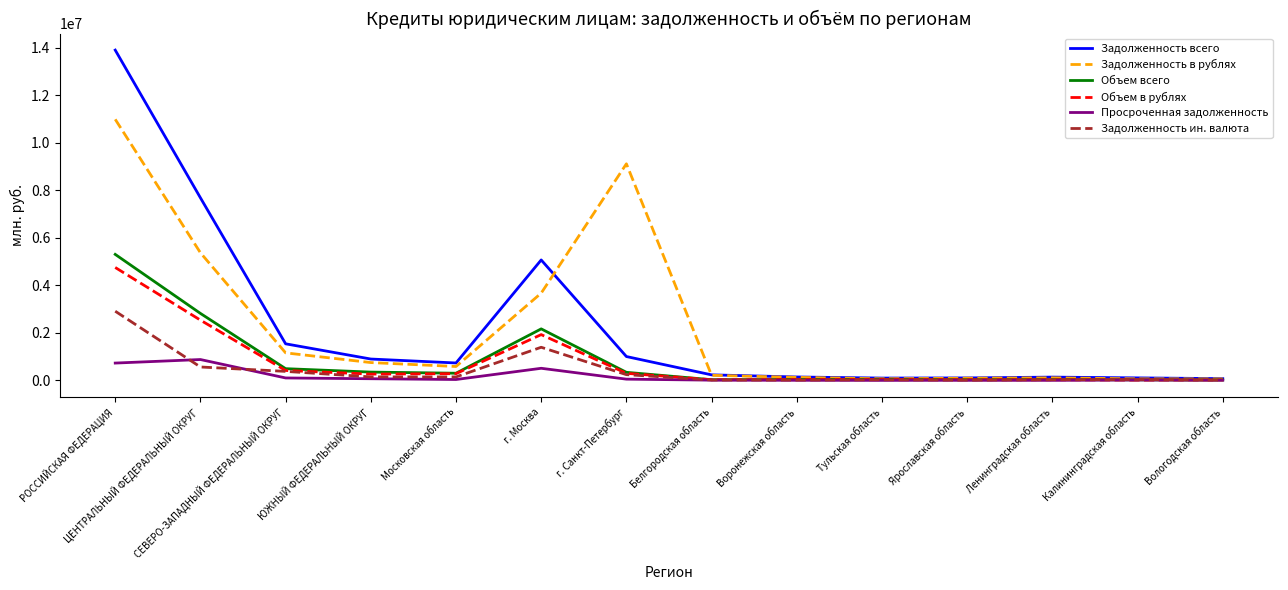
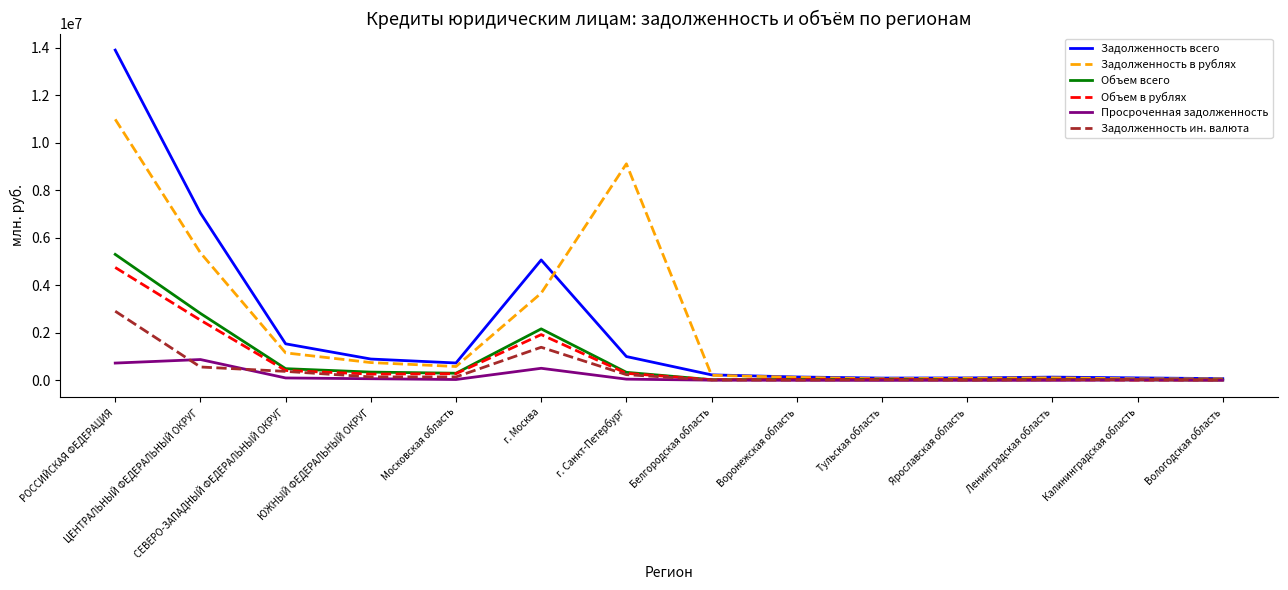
Задолженность всего, ЦЕНТРАЛЬНЫЙ ФЕДЕРАЛЬНЫЙ ОКРУГ: 7700000 -> 7000000
